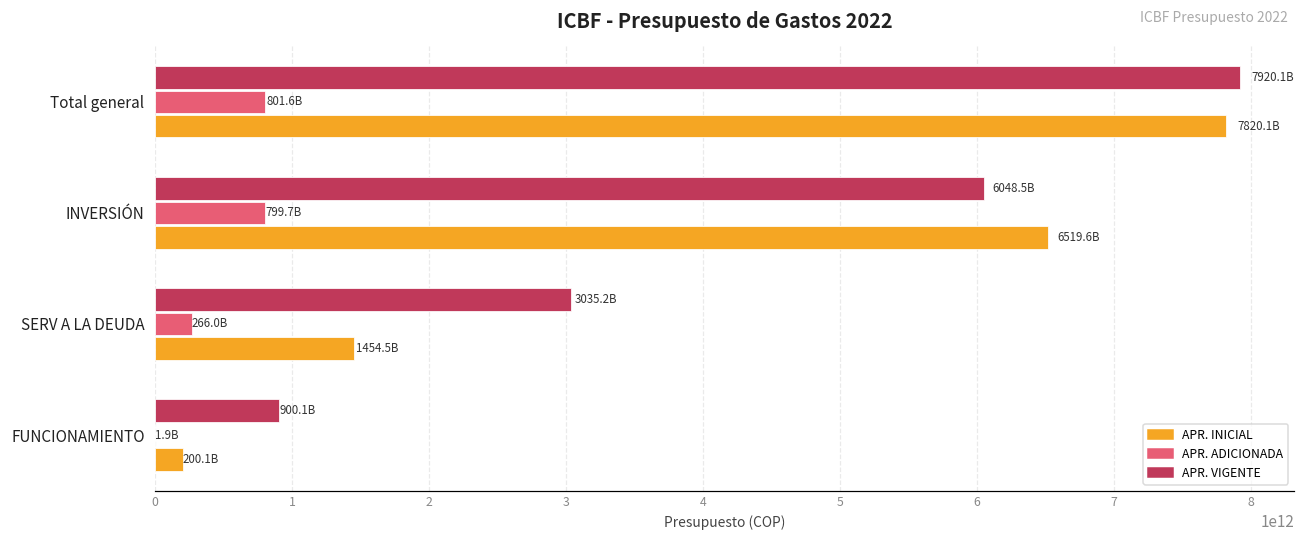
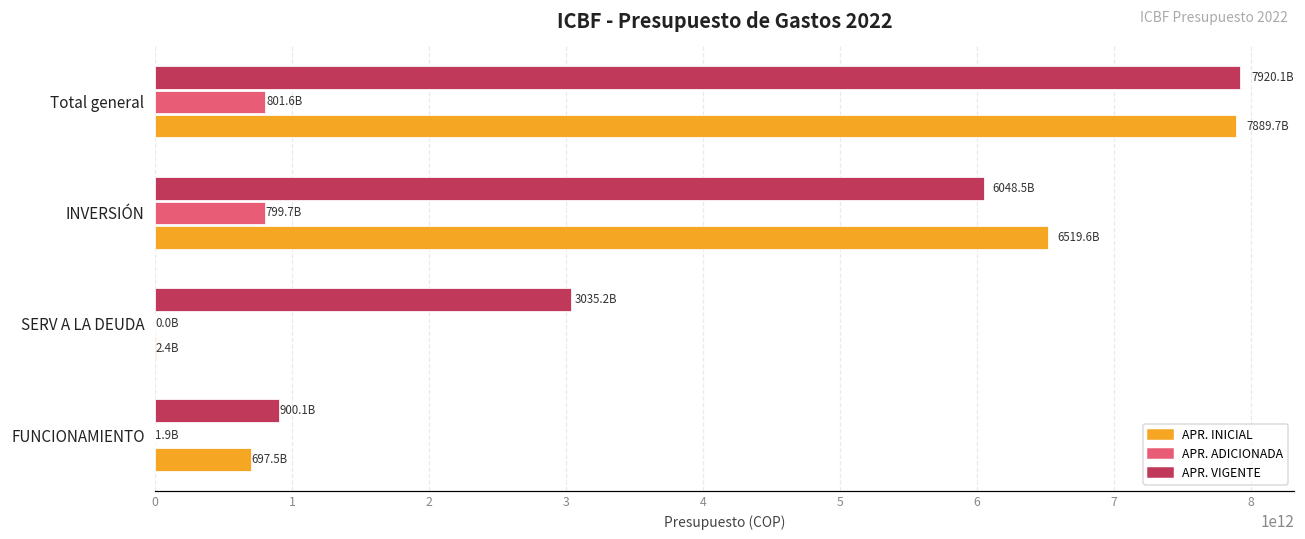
APR. INICIAL, Total general: 7820.1B -> 7889.7B
APR. ADICIONADA, SERV A LA DEUDA: 266.0B -> 0.0B
APR. INICIAL, SERV A LA DEUDA: 1454.5B -> 2.4B
APR. INICIAL, FUNCIONAMIENTO: 200.1B -> 697.5B
